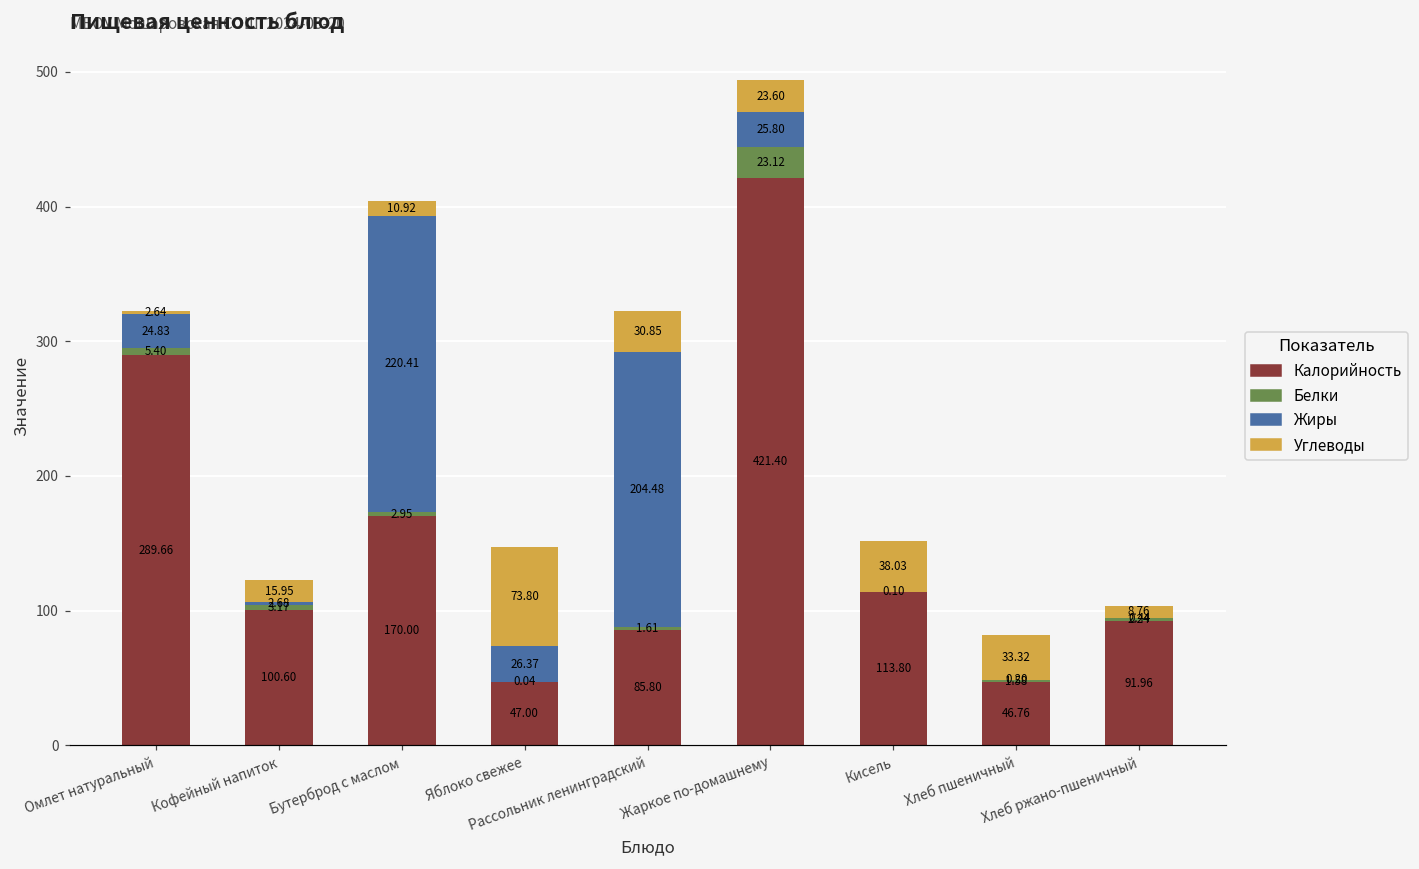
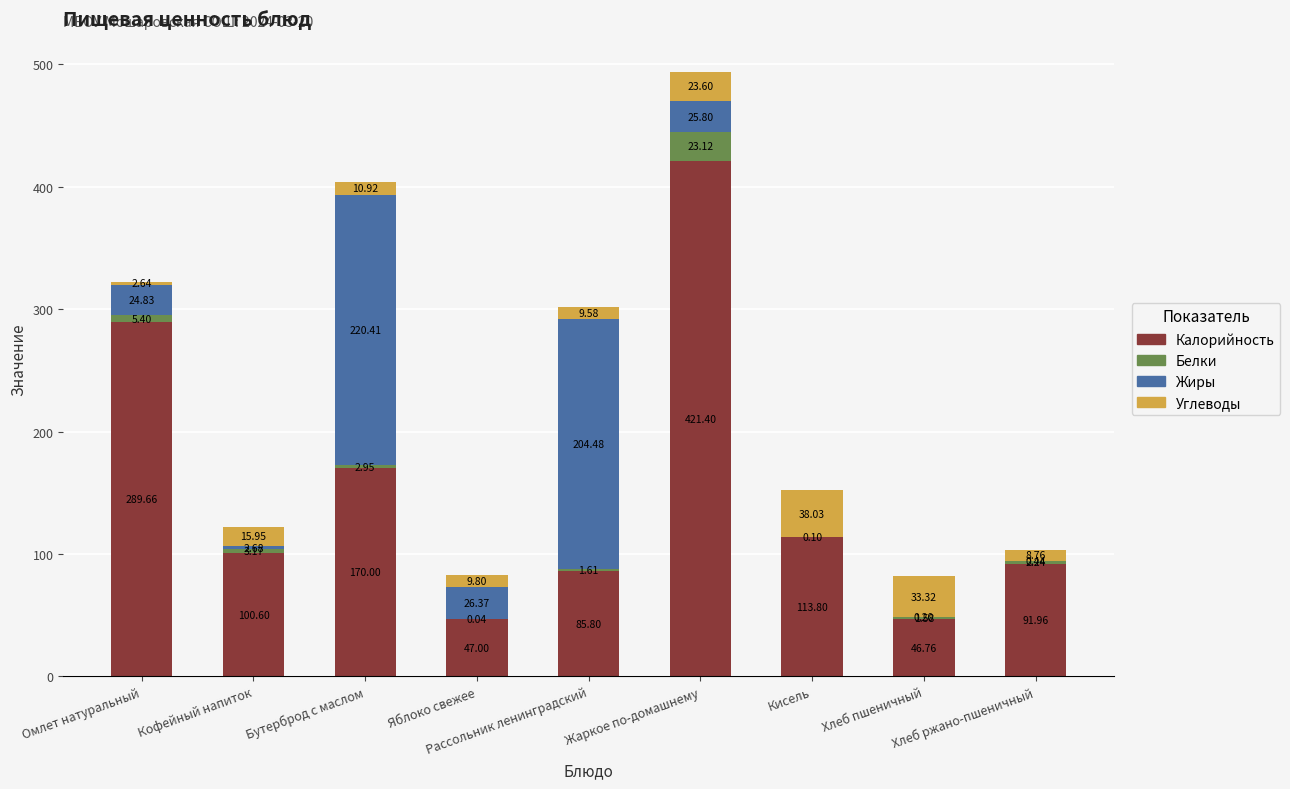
Углеводы, Яблоко свежее: 73.80 -> 9.80
Углеводы, Рассольник ленинградский: 30.85 -> 9.58
